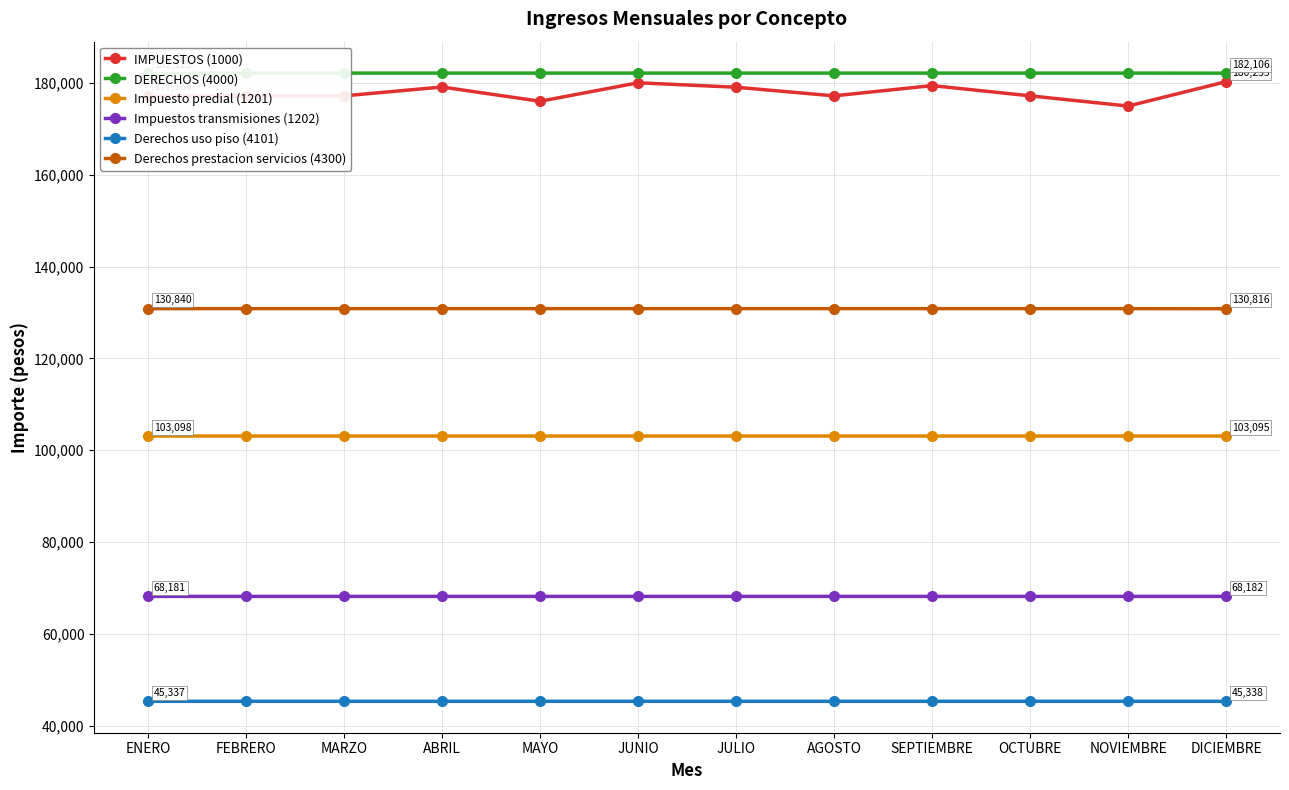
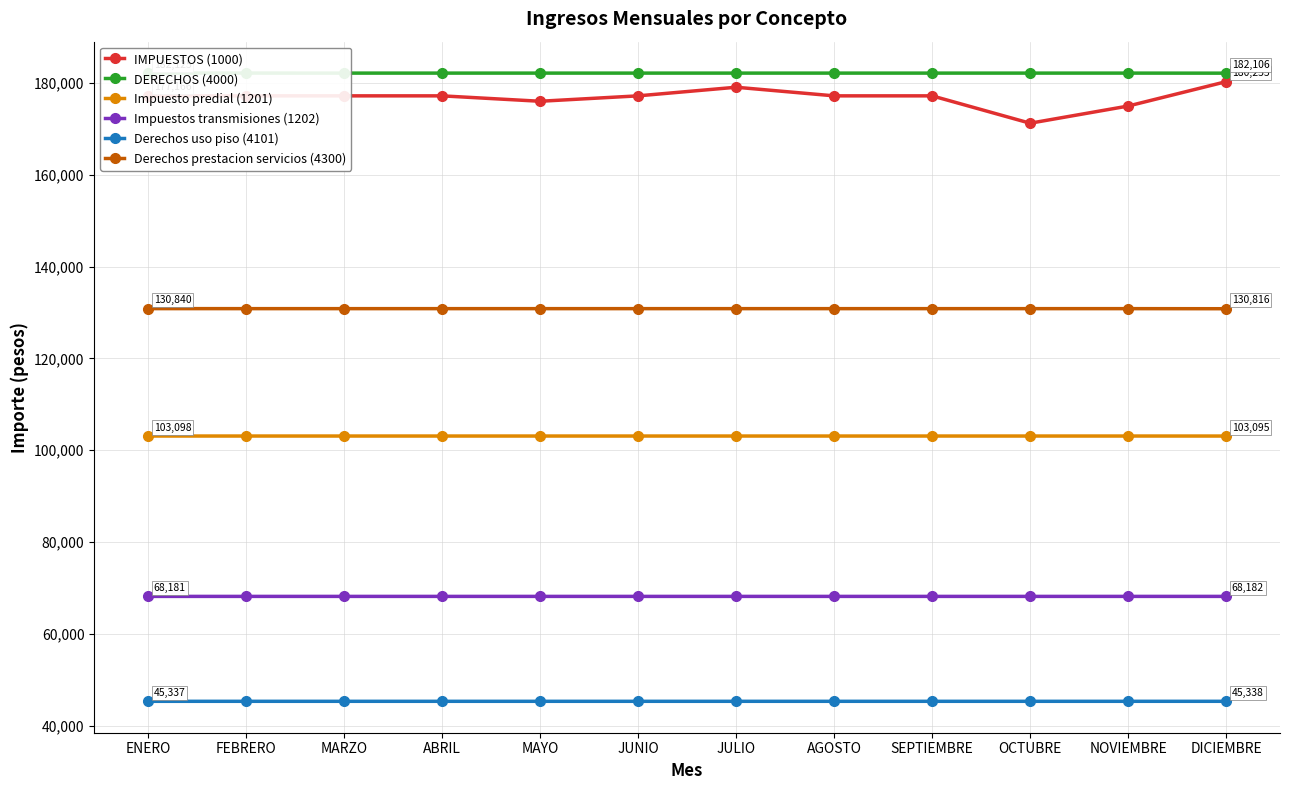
IMPUESTOS (1000), ABRIL: 179,000 -> 177,000
IMPUESTOS (1000), JUNIO: 180,000 -> 177,000
IMPUESTOS (1000), SEPTIEMBRE: 179,000 -> 177,000
IMPUESTOS (1000), OCTUBRE: 177,000 -> 171,000
